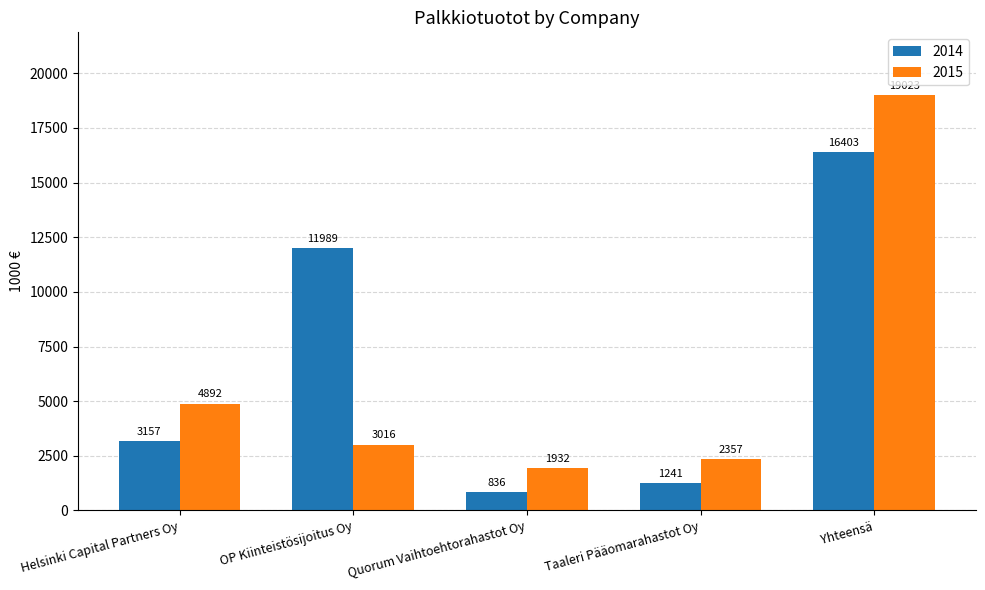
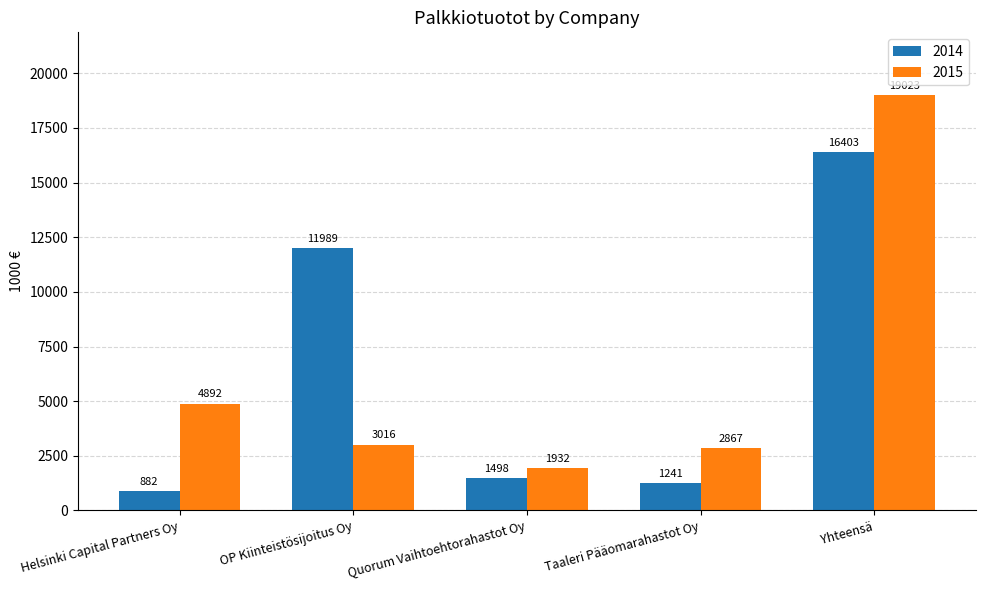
2014, Helsinki Capital Partners Oy: 3157 -> 882
2014, Quorum Vaihtoehtorahastot Oy: 836 -> 1498
2015, Taaleri Pääomarahastot Oy: 2357 -> 2867
